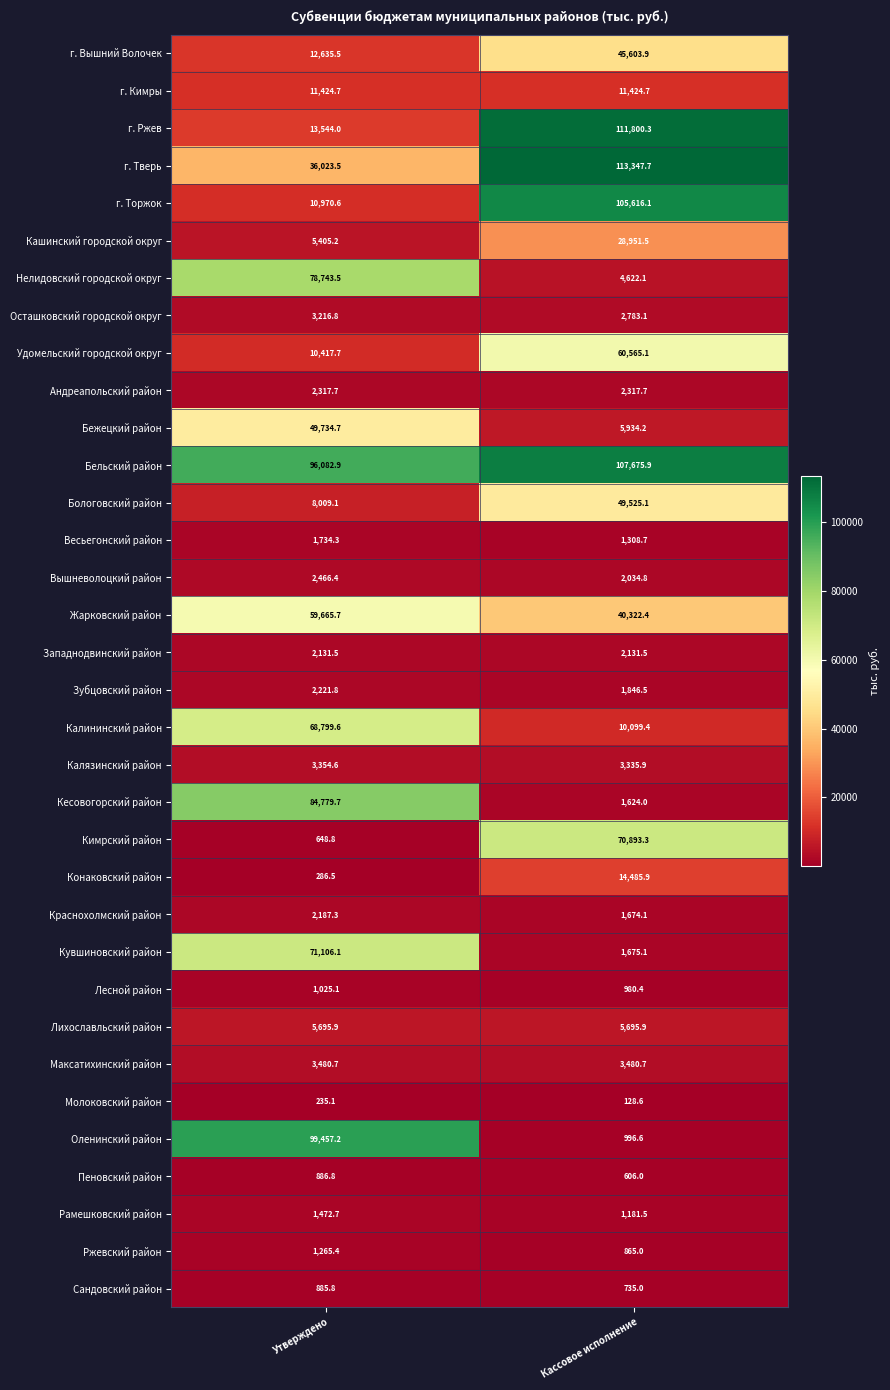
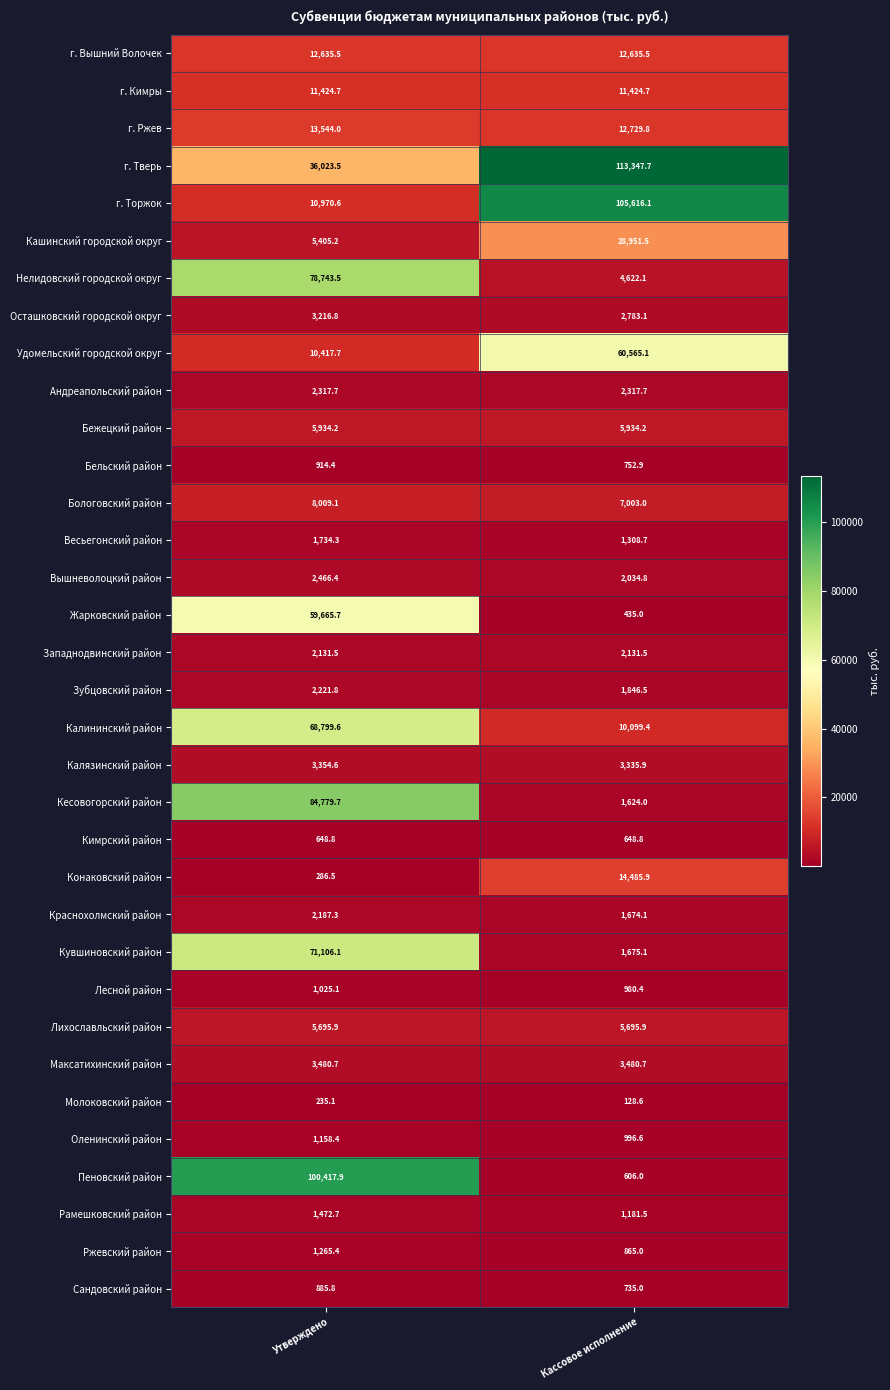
г. Вышний Волочек, Кассовое исполнение: 45,603.9 -> 12,635.5
г. Ржев, Кассовое исполнение: 111,800.3 -> 12,729.8
Бежецкий район, Утверждено: 49,734.7 -> 5,934.2
Бельский район, Утверждено: 96,082.9 -> 914.4
Бельский район, Кассовое исполнение: 107,675.9 -> 752.9
Бологовский район, Кассовое исполнение: 49,525.1 -> 7,003.0
Жарковский район, Кассовое исполнение: 40,322.4 -> 435.0
Кимрский район, Кассовое исполнение: 70,893.3 -> 648.8
Оленинский район, Утверждено: 99,457.2 -> 1,158.4
Пеновский район, Утверждено: 886.8 -> 100,417.9
